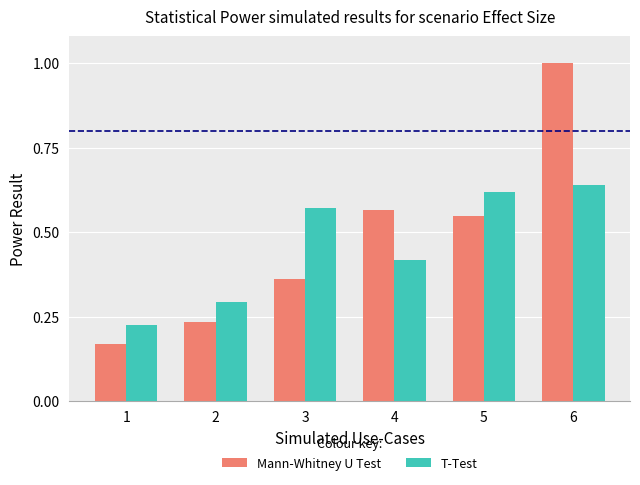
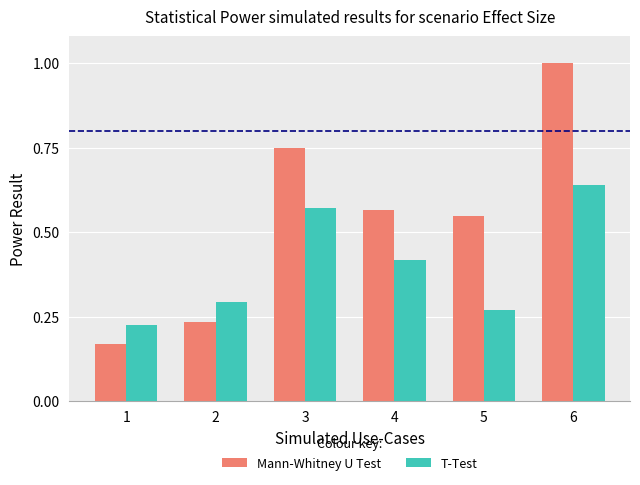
Mann-Whitney U Test, 3: 0.36 -> 0.75
T-Test, 5: 0.62 -> 0.27
